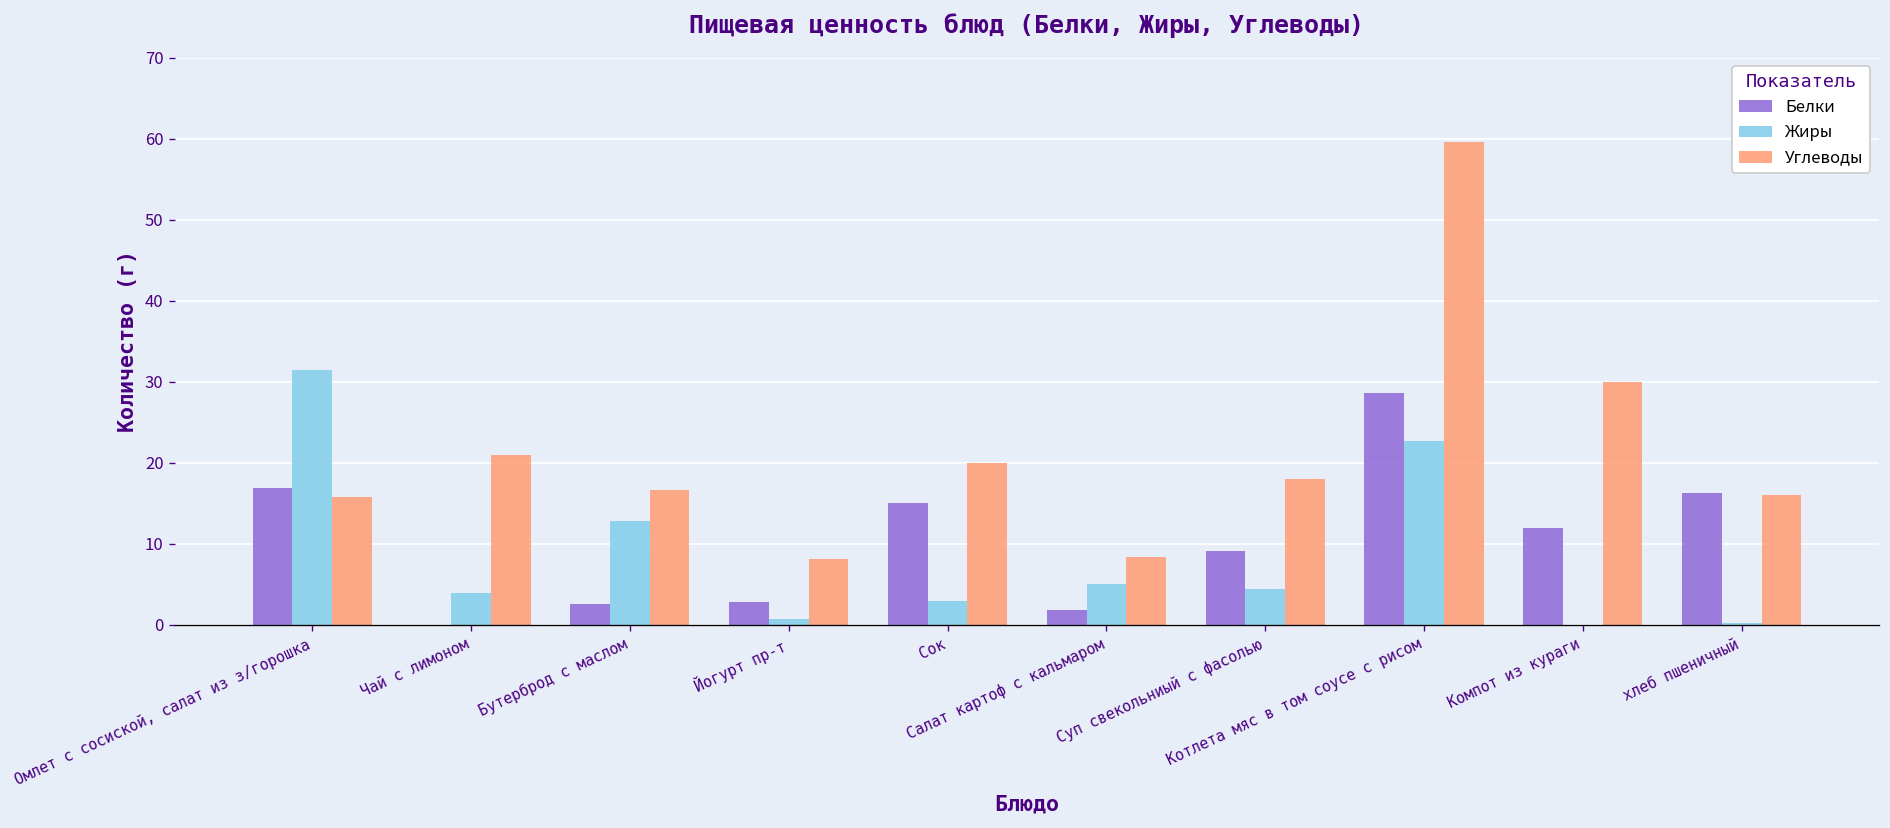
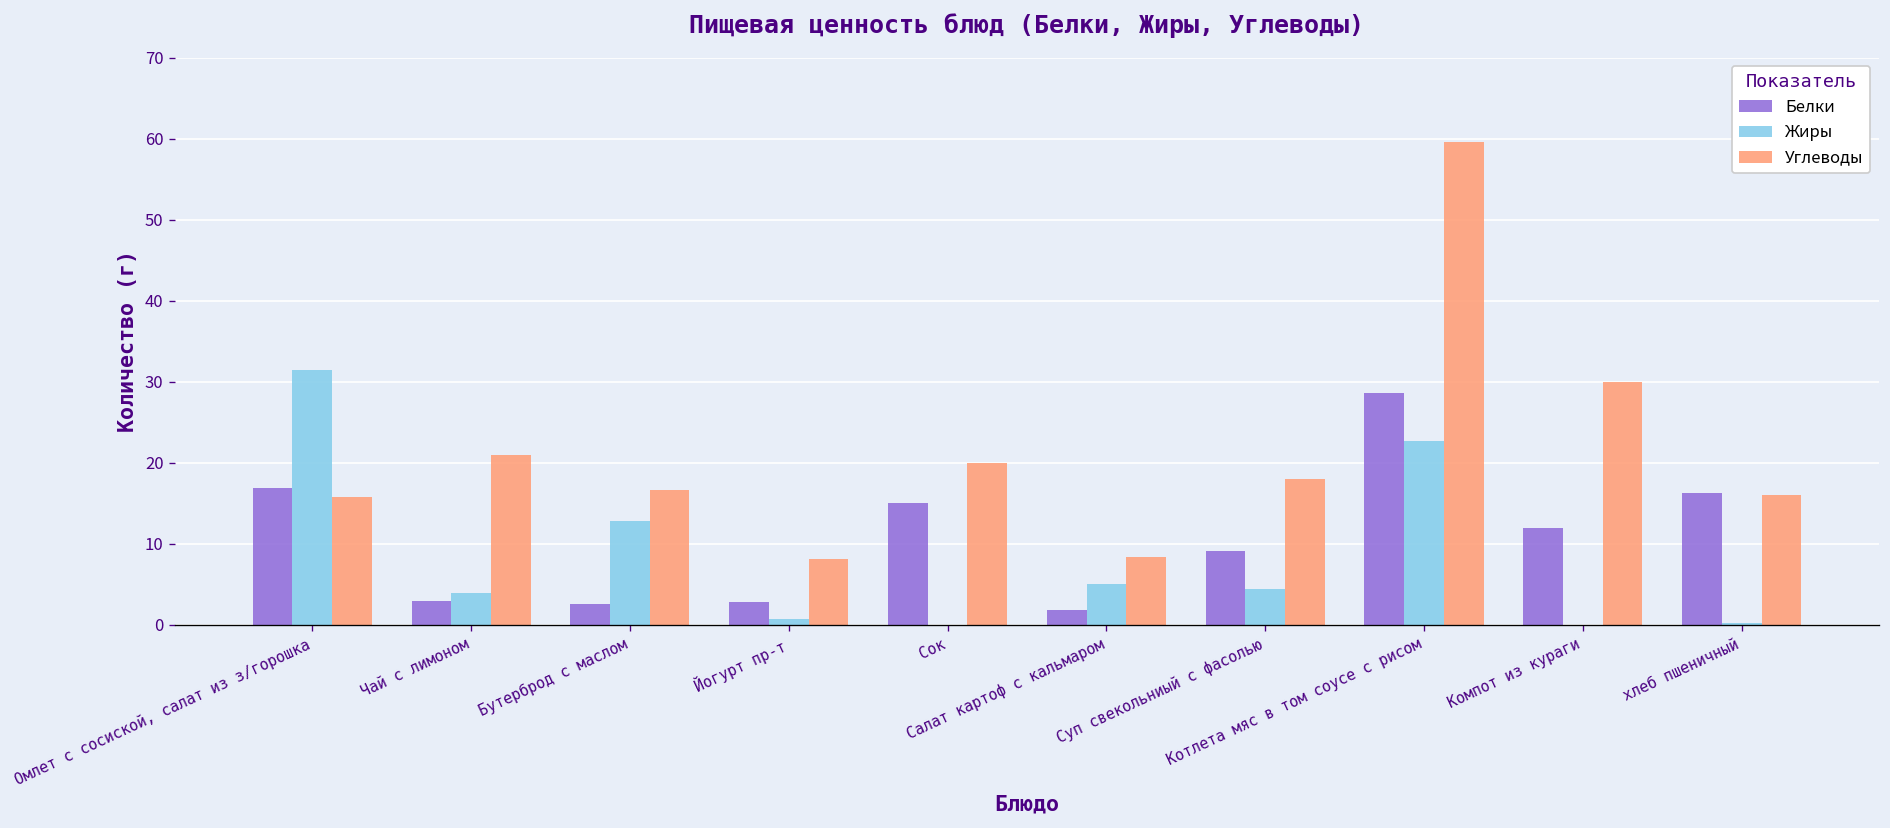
Белки, Чай с лимоном: 0 -> 3
Жиры, Сок: 3 -> 0
